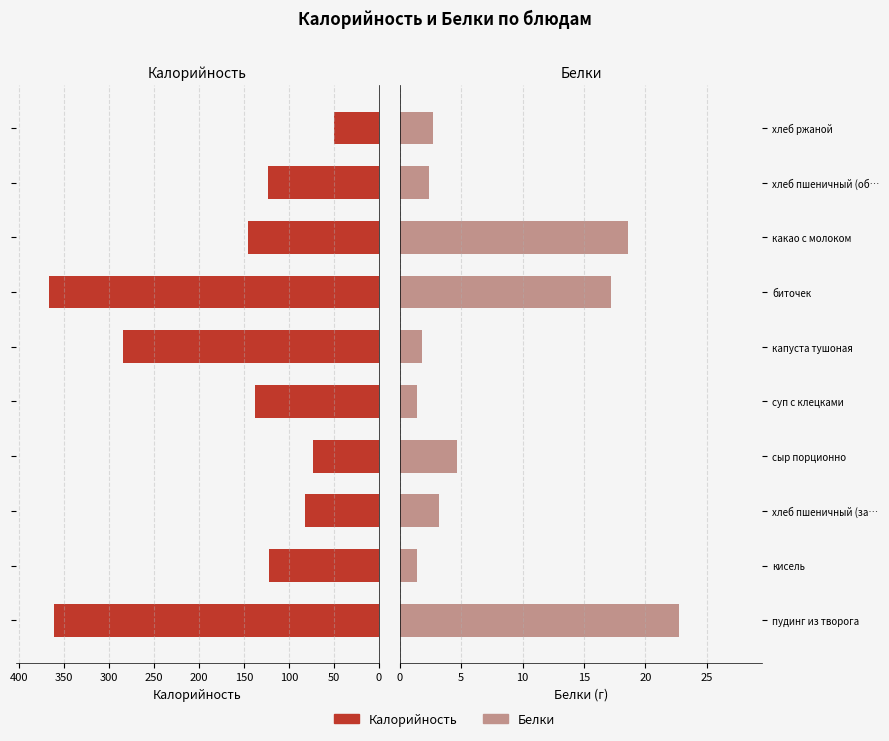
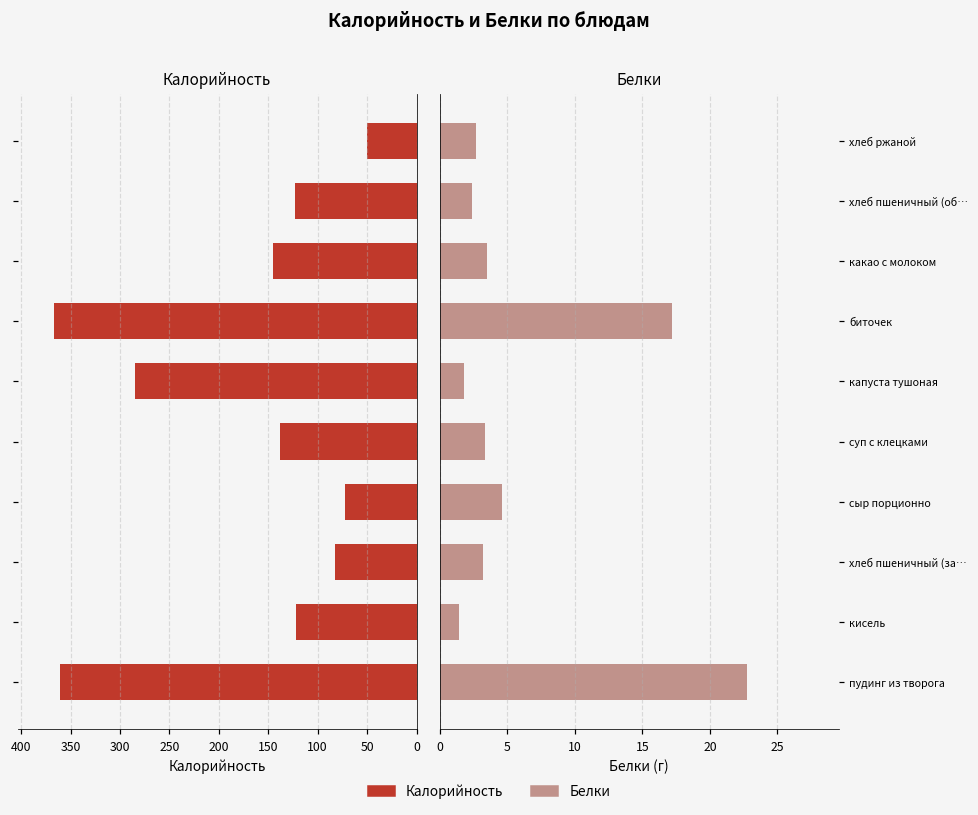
Белки, какао с молоком: 18.6 -> 3.5
Белки, суп с клецками: 1.4 -> 3.4
